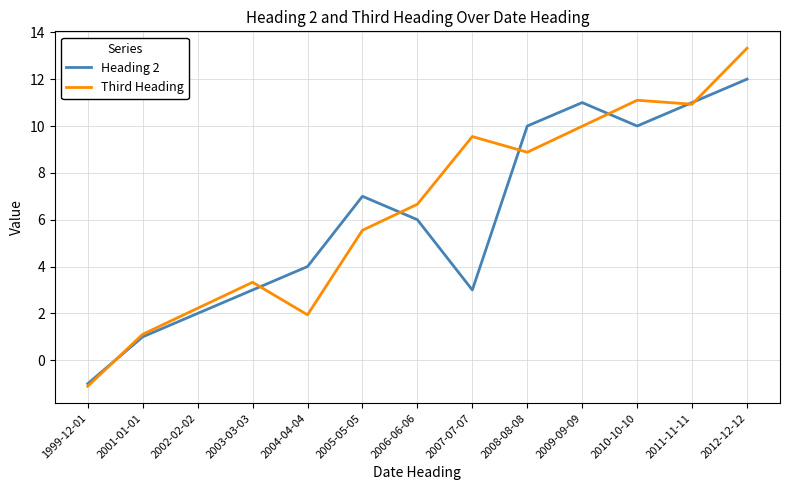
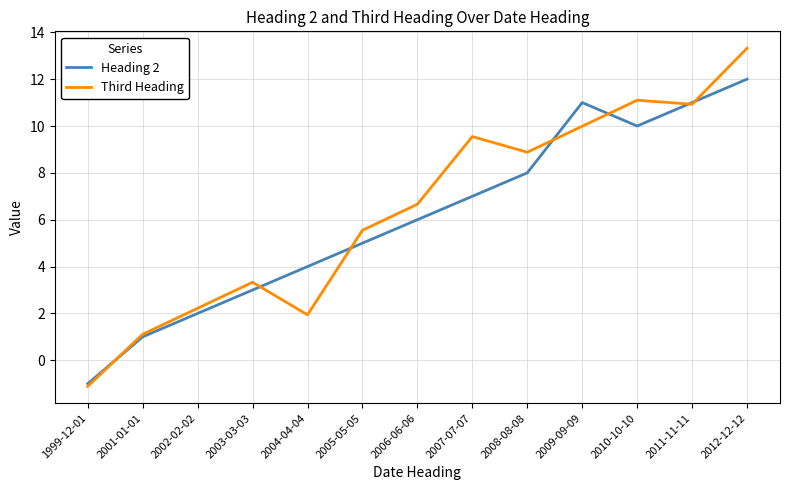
Heading 2, 2005-05-05: 7 -> 5
Heading 2, 2007-07-07: 3 -> 7
Heading 2, 2008-08-08: 10 -> 8
